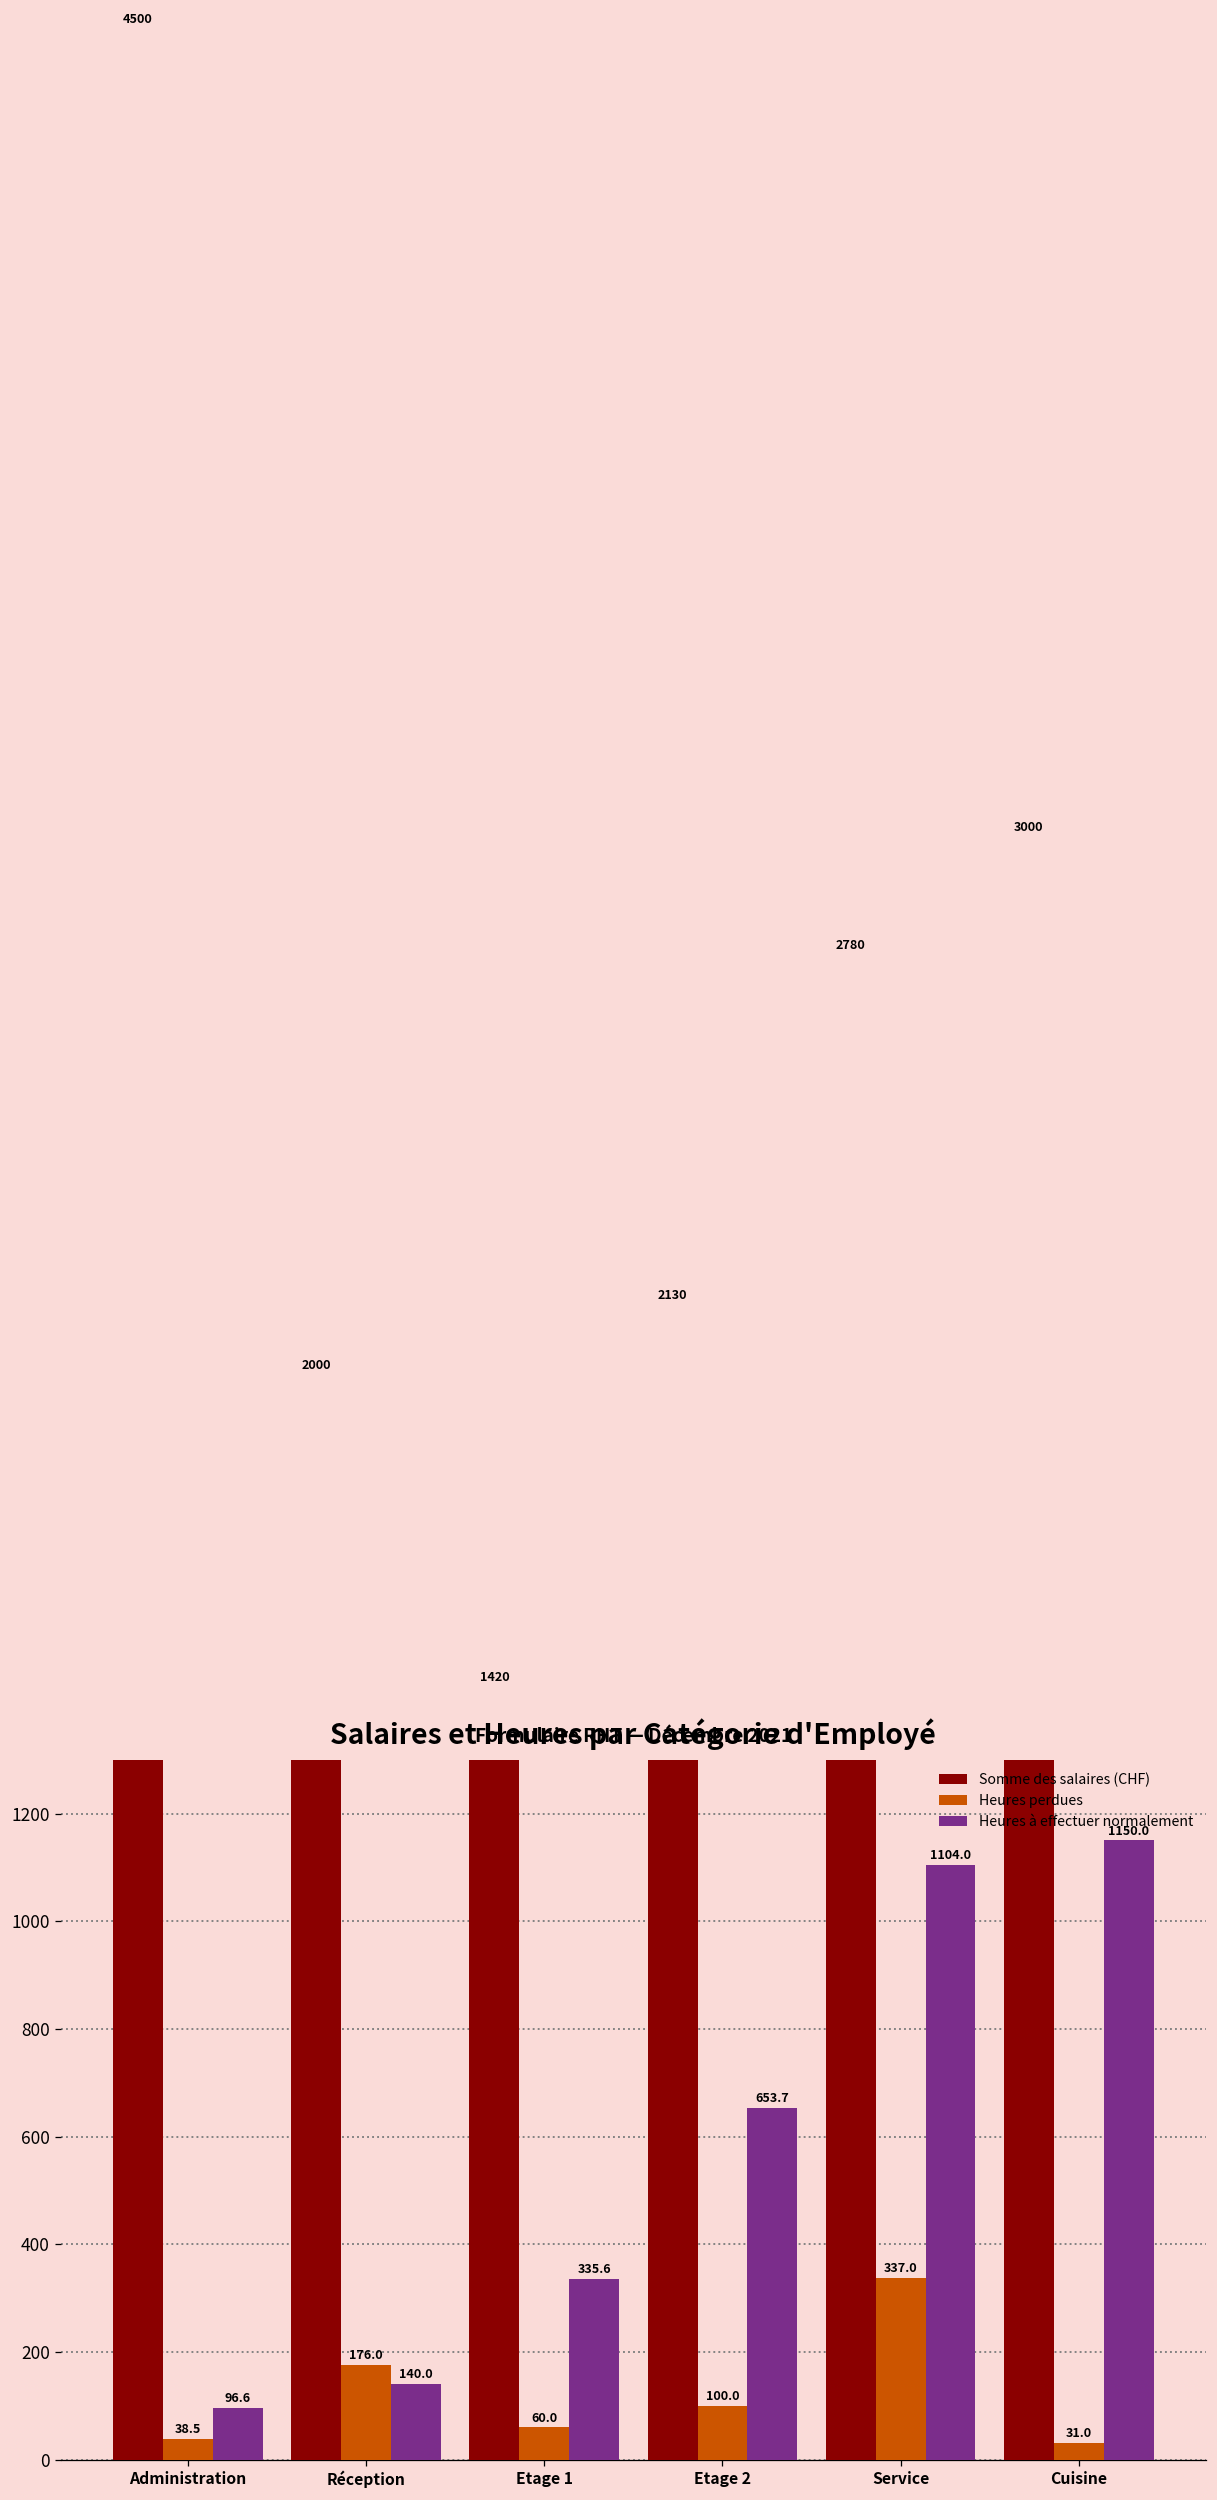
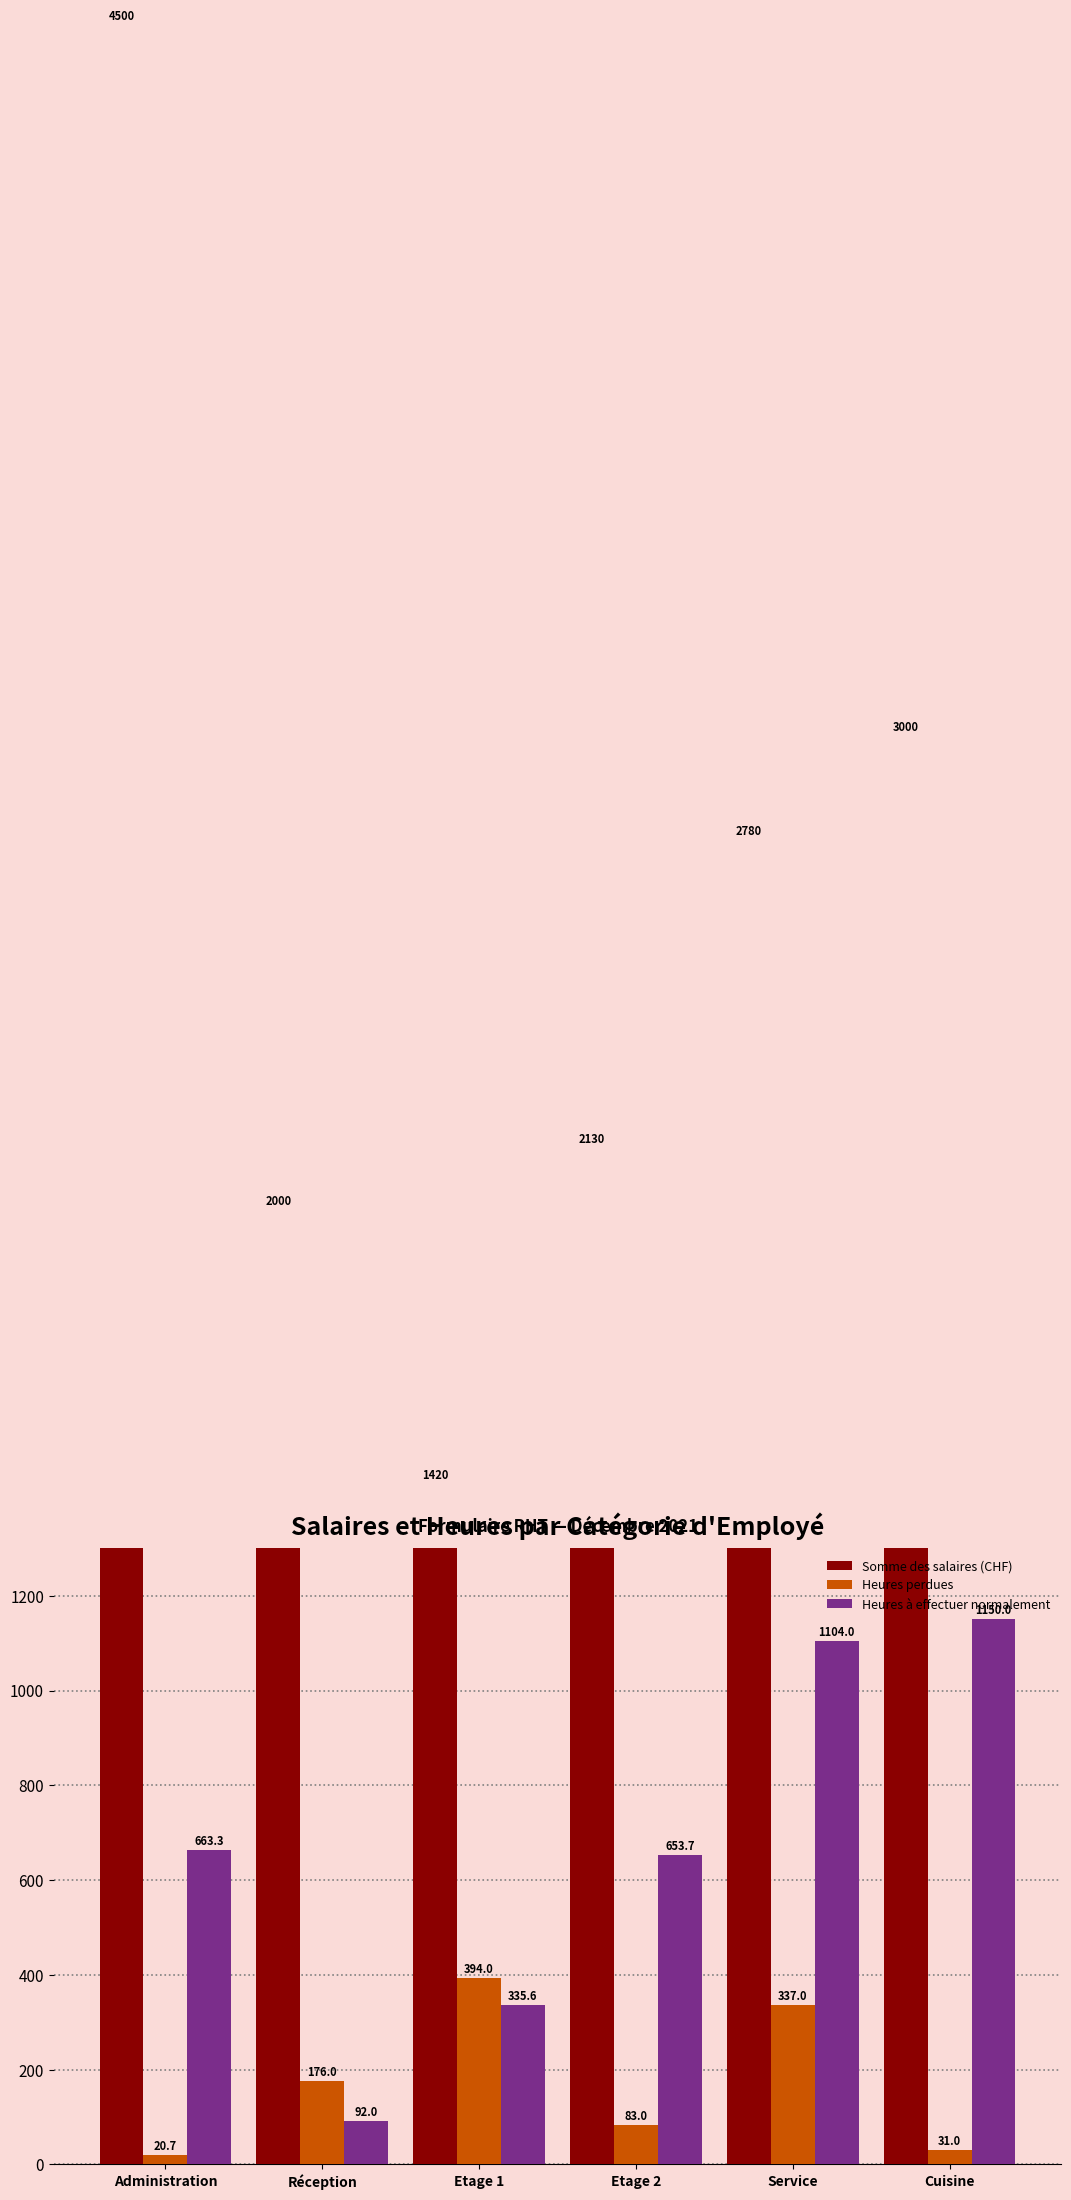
Heures perdues, Administration: 38.5 -> 20.7
Heures à effectuer normalement, Administration: 96.6 -> 663.3
Heures à effectuer normalement, Réception: 140.0 -> 92.0
Heures perdues, Etage 1: 60.0 -> 394.0
Heures perdues, Etage 2: 100.0 -> 83.0
